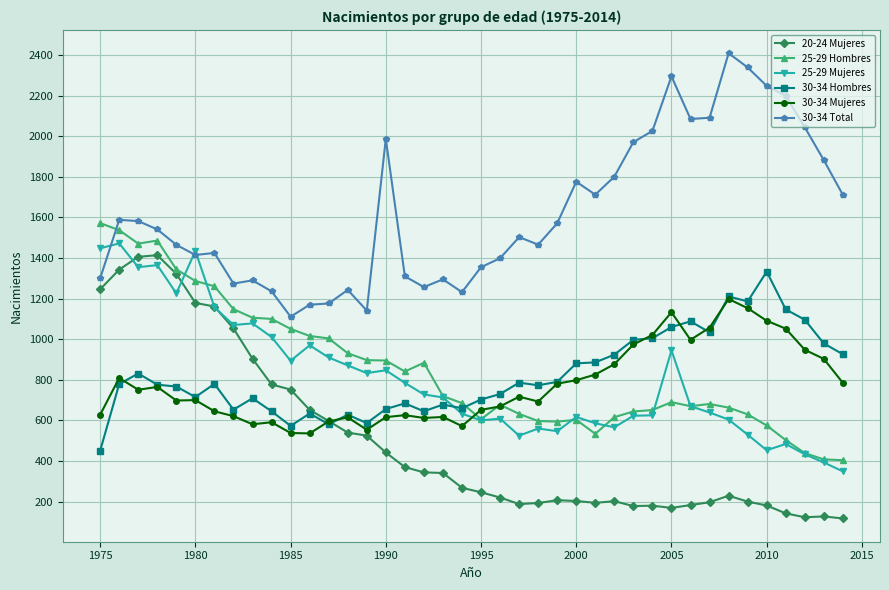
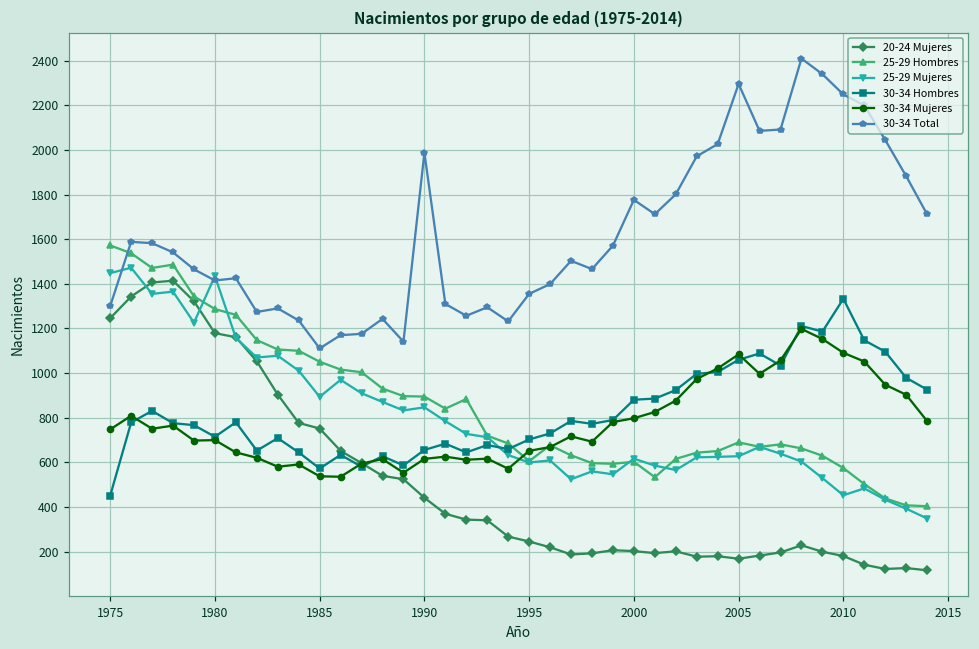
30-34 Mujeres, 1975: 630 -> 750
25-29 Mujeres, 2005: 950 -> 630
30-34 Mujeres, 2005: 1130 -> 1080
